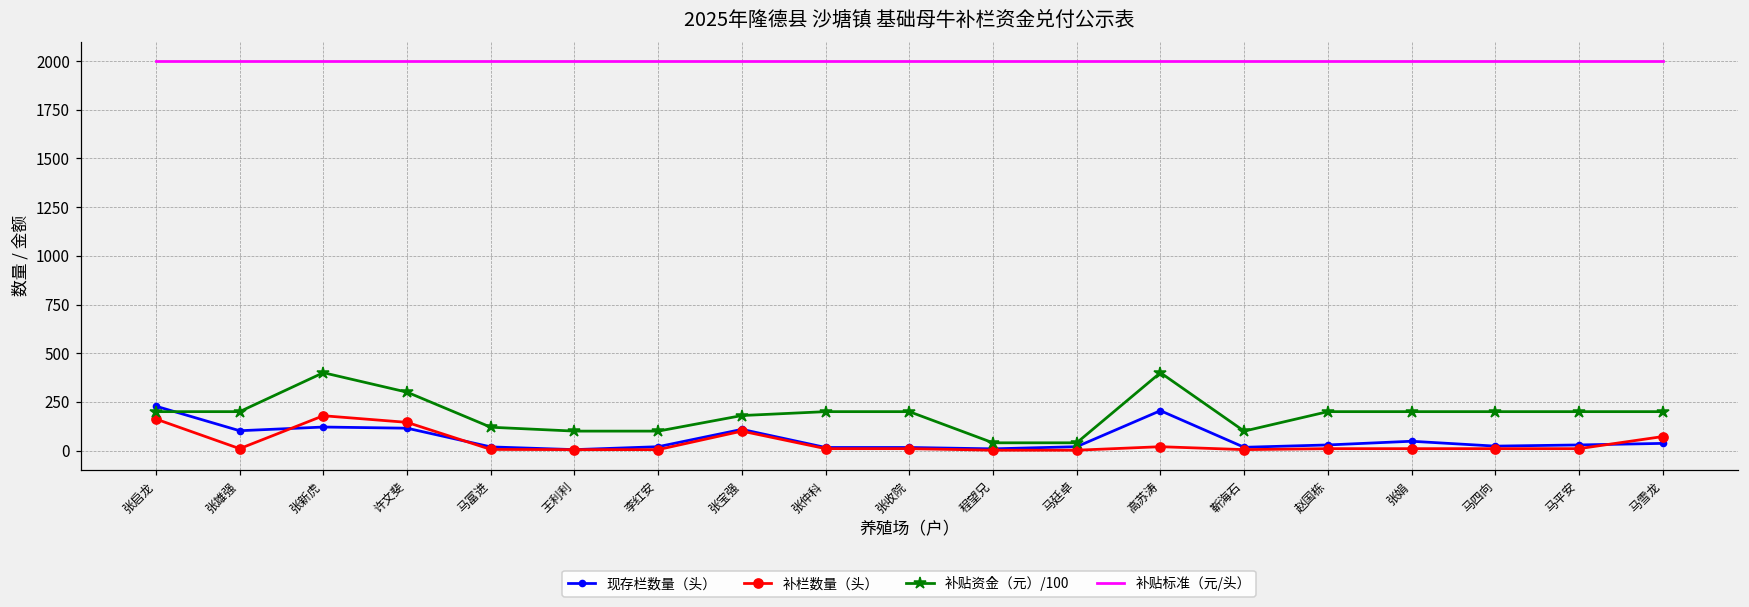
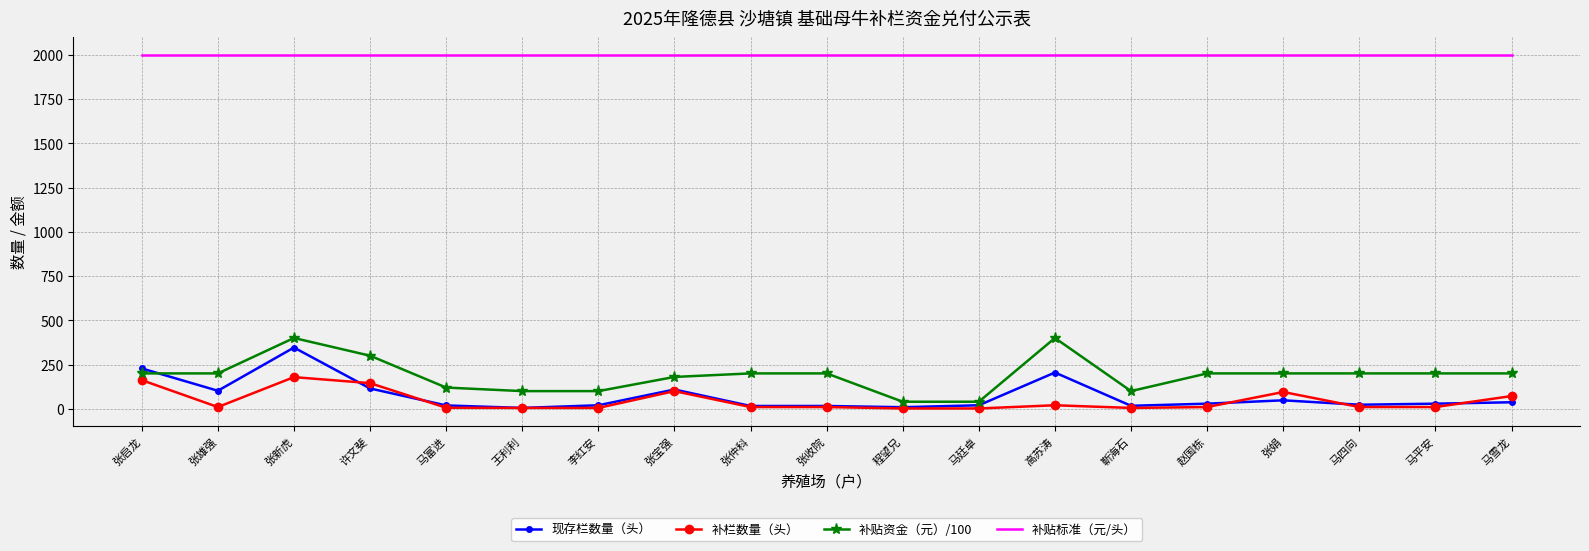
现存栏数量（头）, 张新虎: 120 -> 350
补栏数量（头）, 张娟: 10 -> 100
